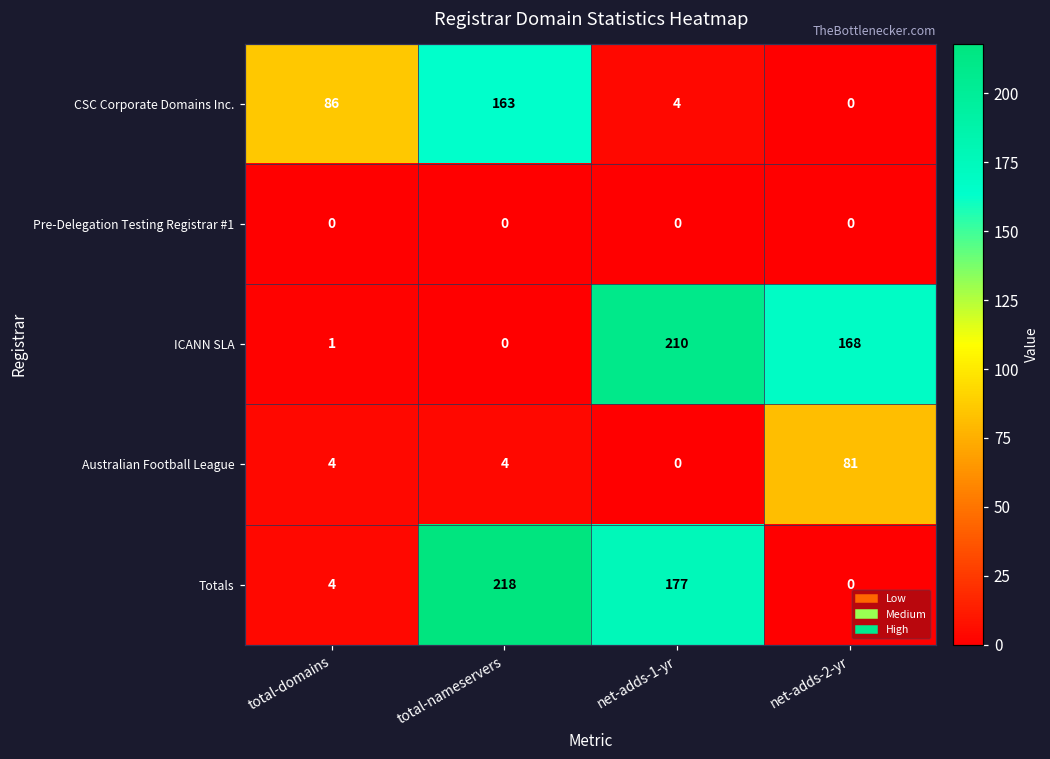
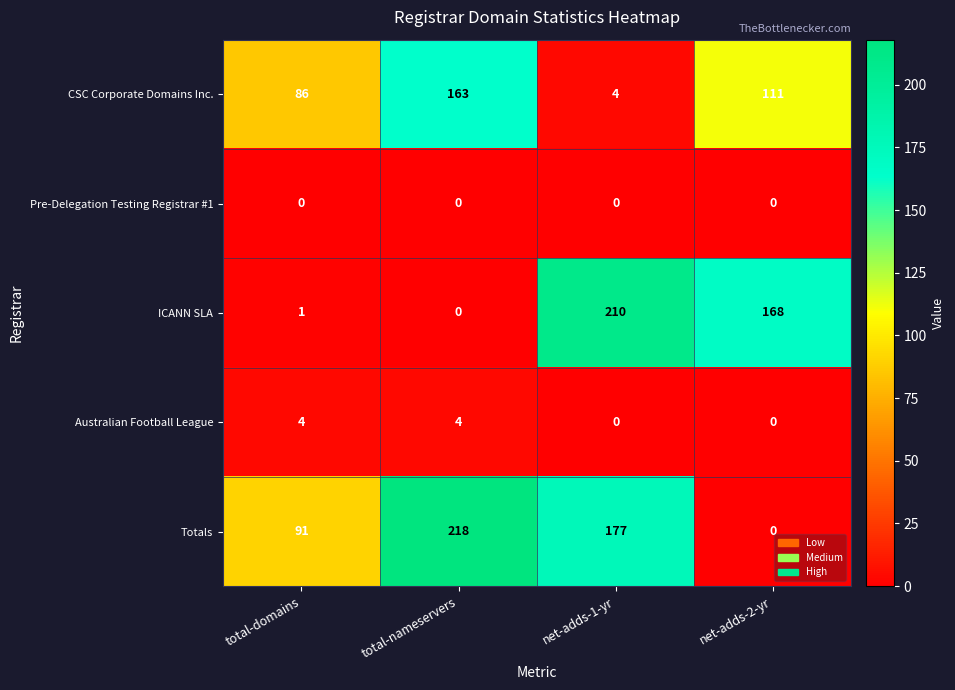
CSC Corporate Domains Inc., net-adds-2-yr: 0 -> 111
Australian Football League, net-adds-2-yr: 81 -> 0
Totals, total-domains: 4 -> 91
